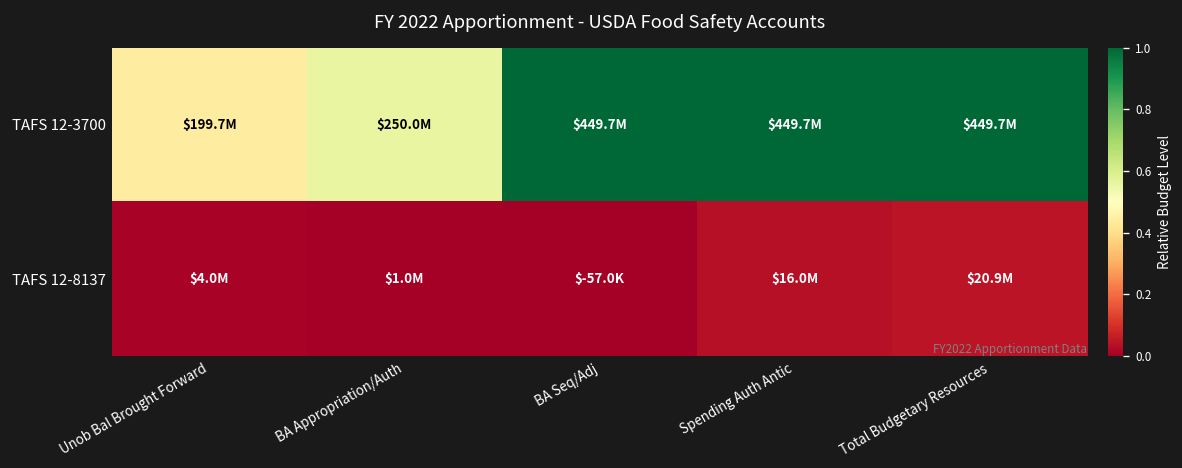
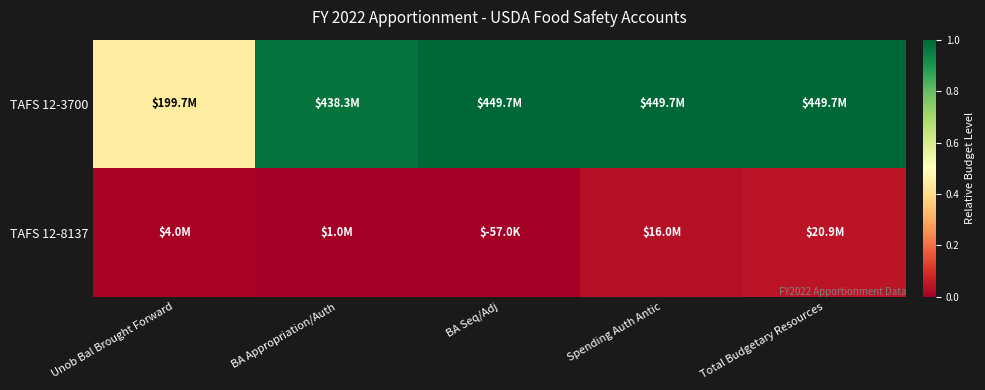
TAFS 12-3700, BA Appropriation/Auth: $250.0M -> $438.3M
